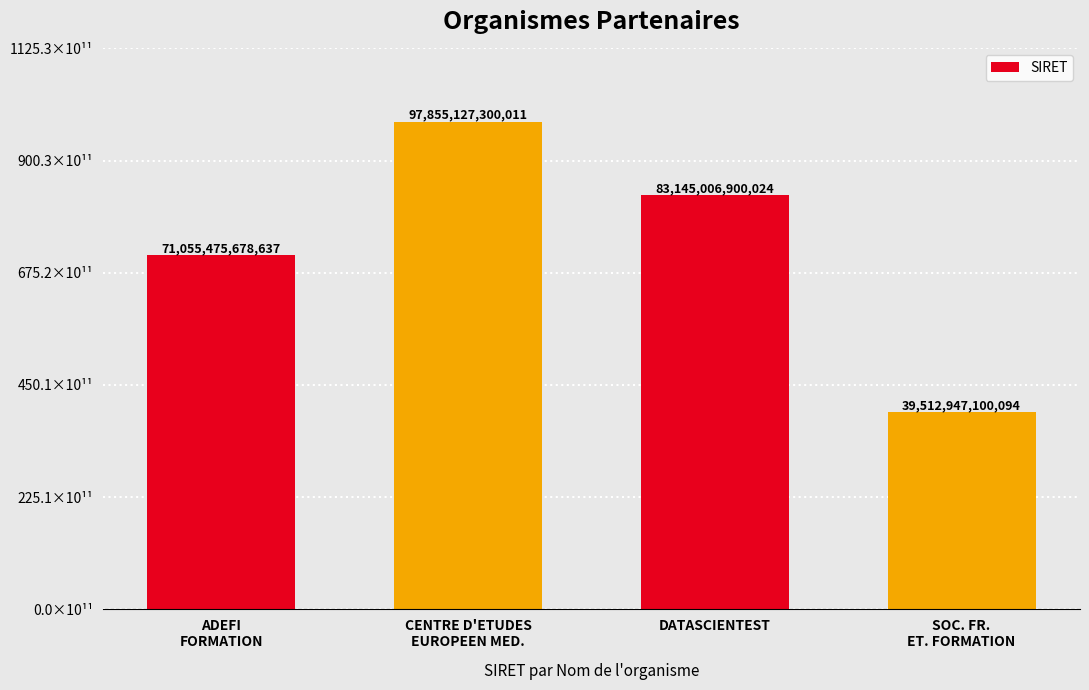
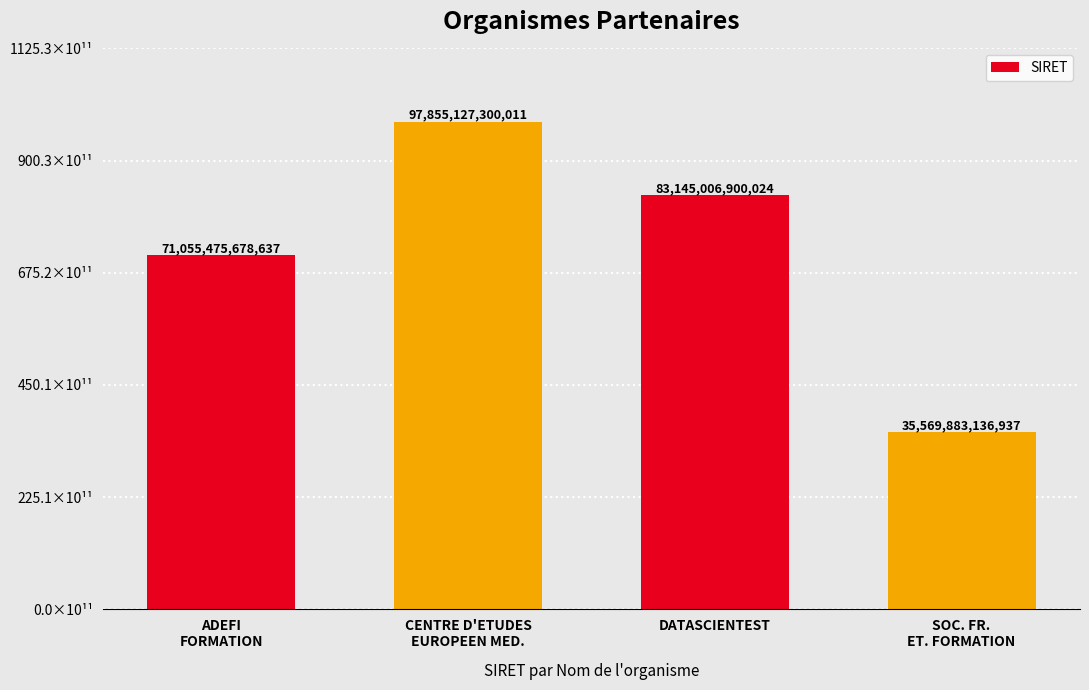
SOC. FR. ET. FORMATION: 39,512,947,100,094 -> 35,569,883,136,937
